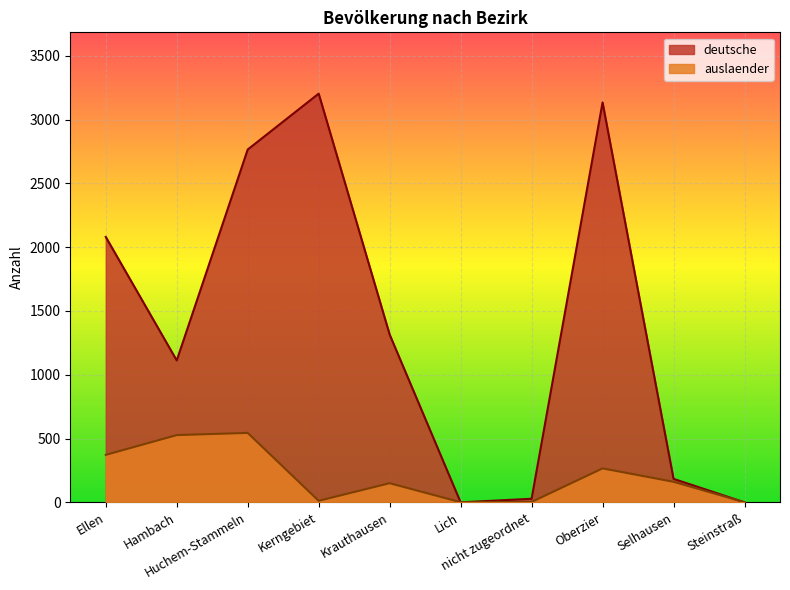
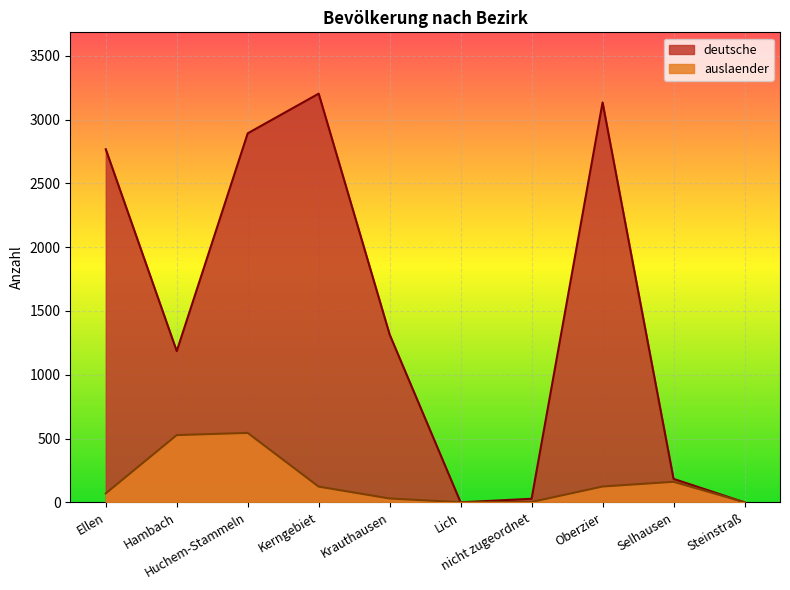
deutsche, Ellen: 2080 -> 2770
auslaender, Ellen: 370 -> 70
deutsche, Hambach: 1110 -> 1190
deutsche, Huchem-Stammeln: 2770 -> 2890
auslaender, Kerngebiet: 10 -> 120
auslaender, Krauthausen: 150 -> 30
auslaender, Oberzier: 270 -> 120
